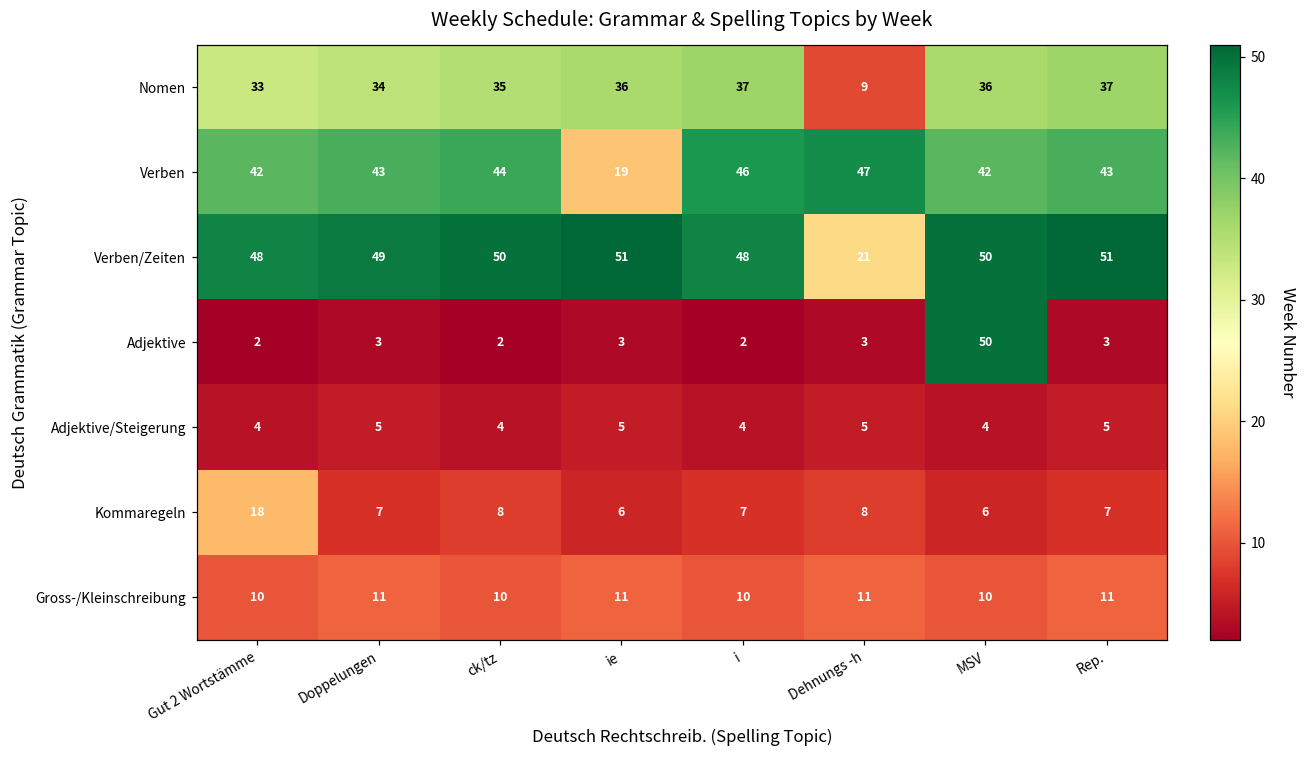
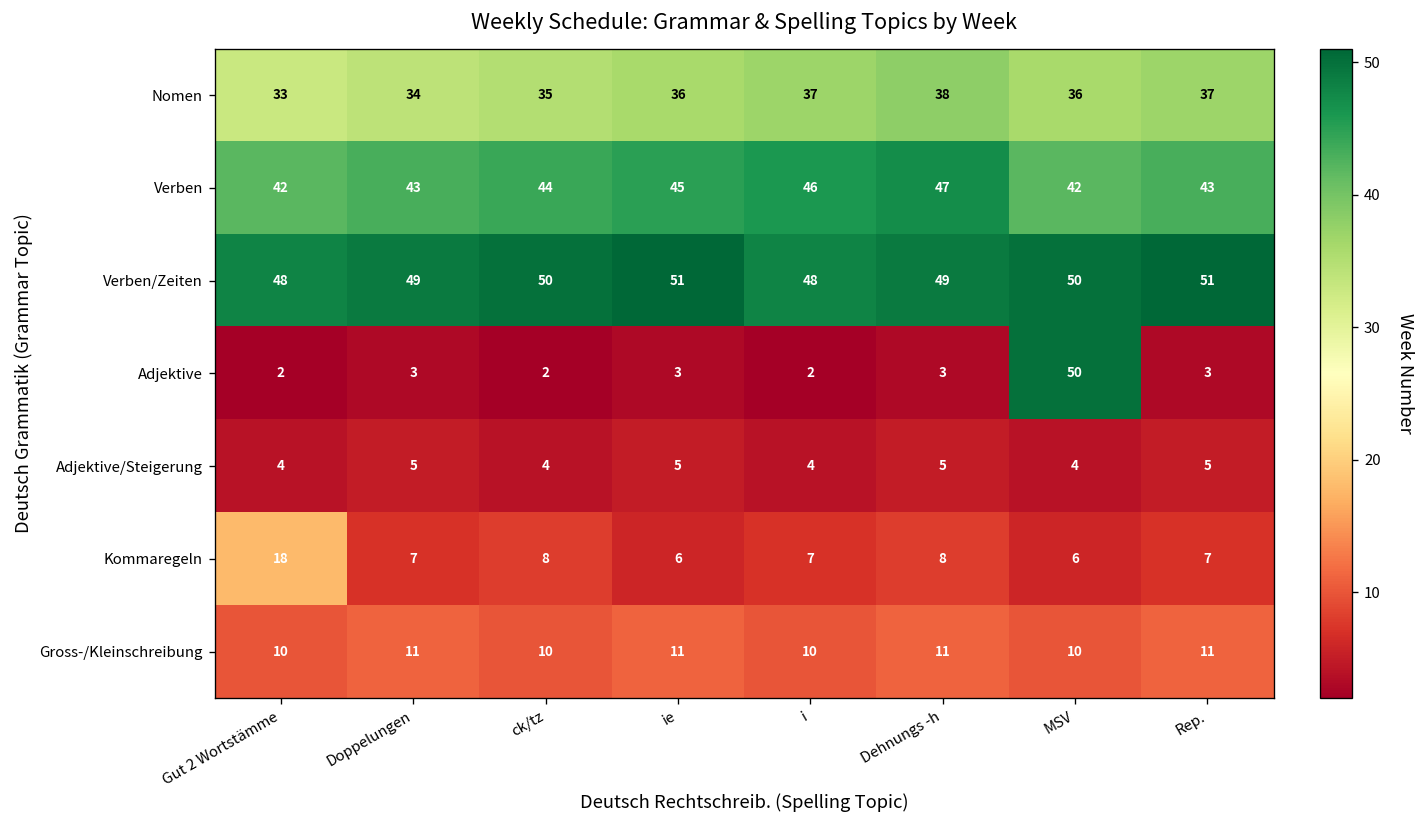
Nomen, Dehnungs -h: 9 -> 38
Verben, ie: 19 -> 45
Verben/Zeiten, Dehnungs -h: 21 -> 49
